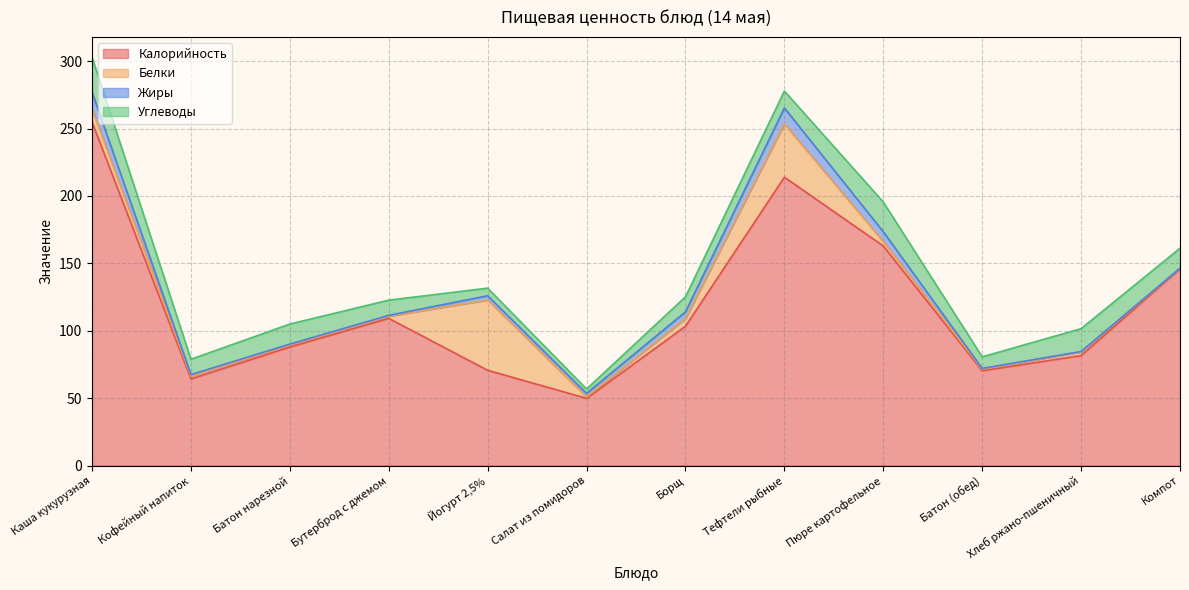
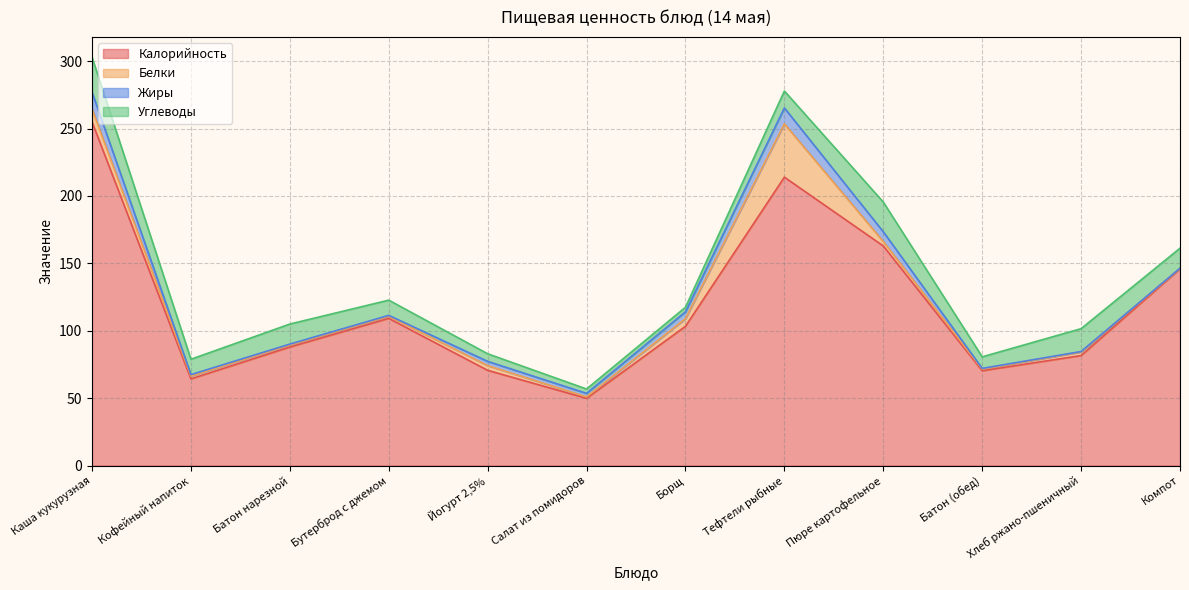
Белки, Йогурт 2,5%: 52 -> 4
Углеводы, Борщ: 11 -> 3
